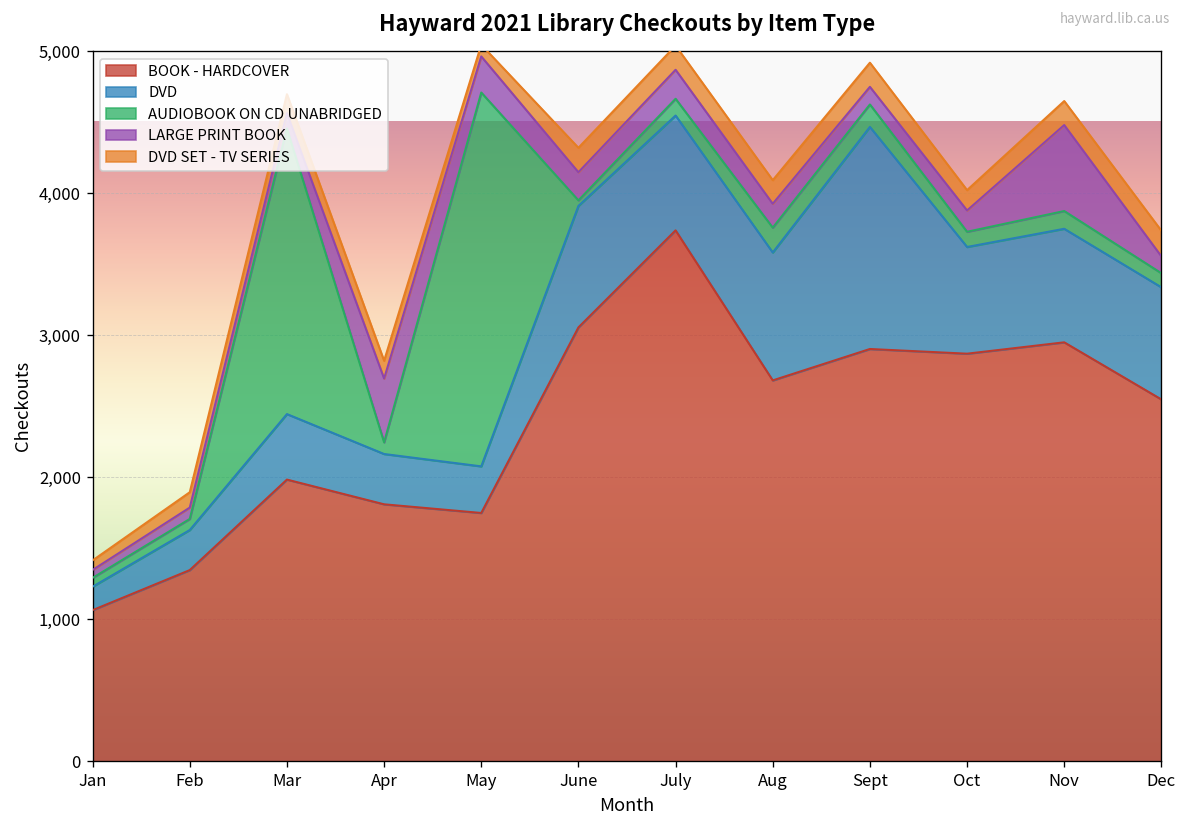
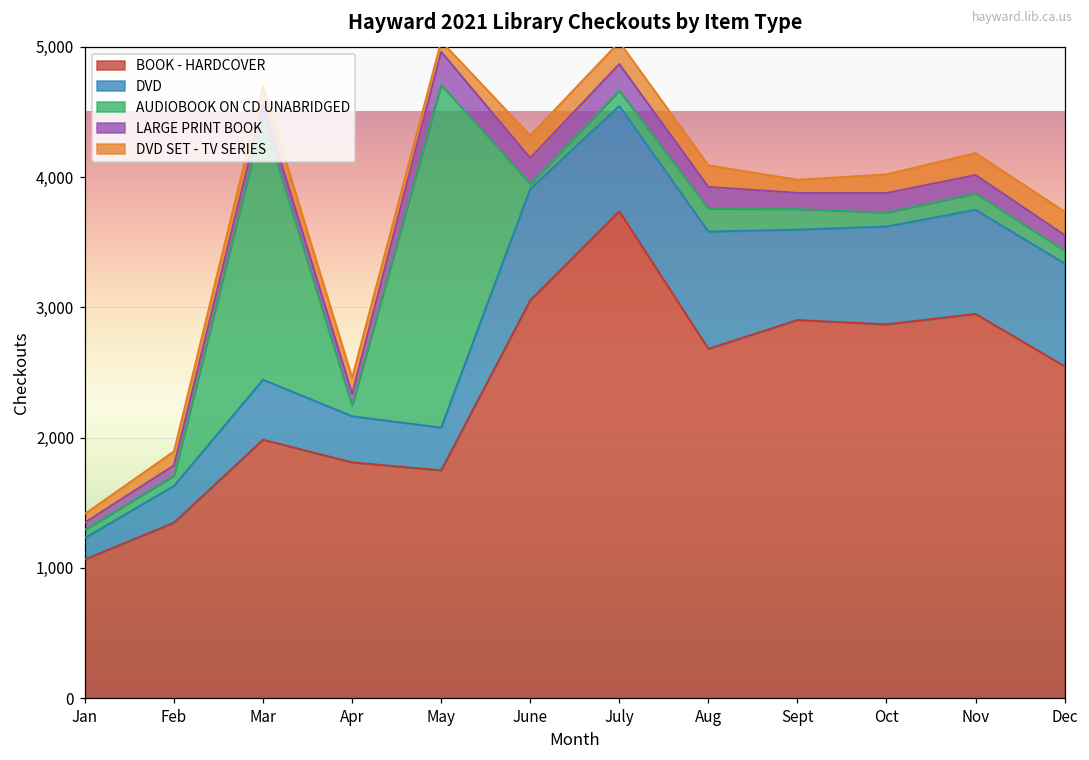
LARGE PRINT BOOK, Apr: 450 -> 90
DVD, Sept: 1,560 -> 690
DVD SET - TV SERIES, Sept: 170 -> 100
LARGE PRINT BOOK, Nov: 610 -> 140
